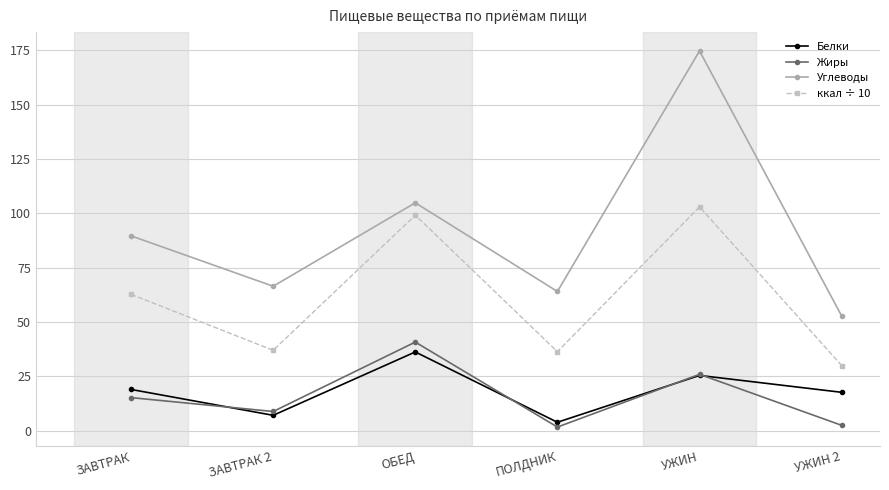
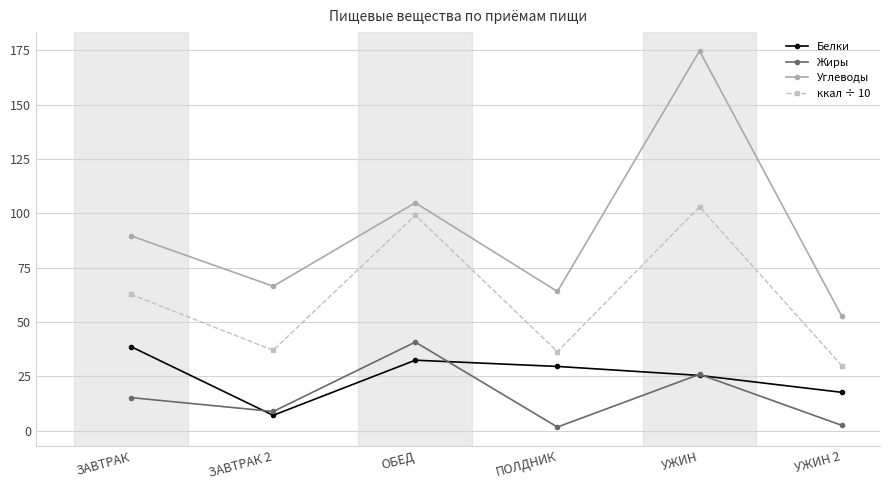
Белки, ЗАВТРАК: 19 -> 39
Белки, ОБЕД: 36 -> 32
Белки, ПОЛДНИК: 4 -> 30
